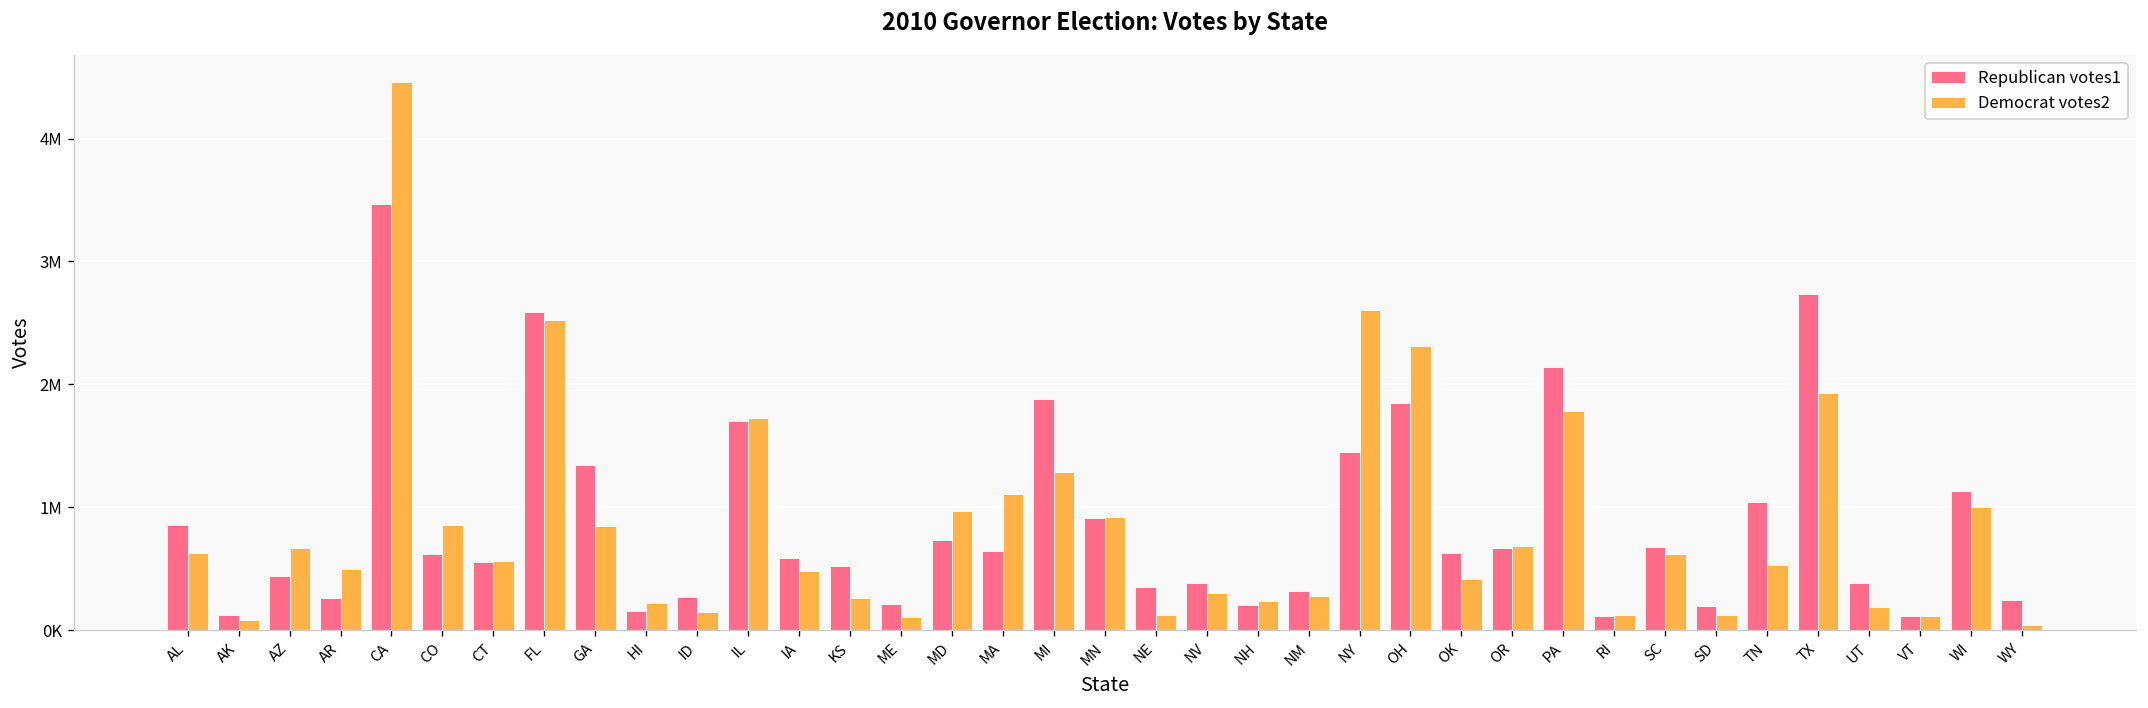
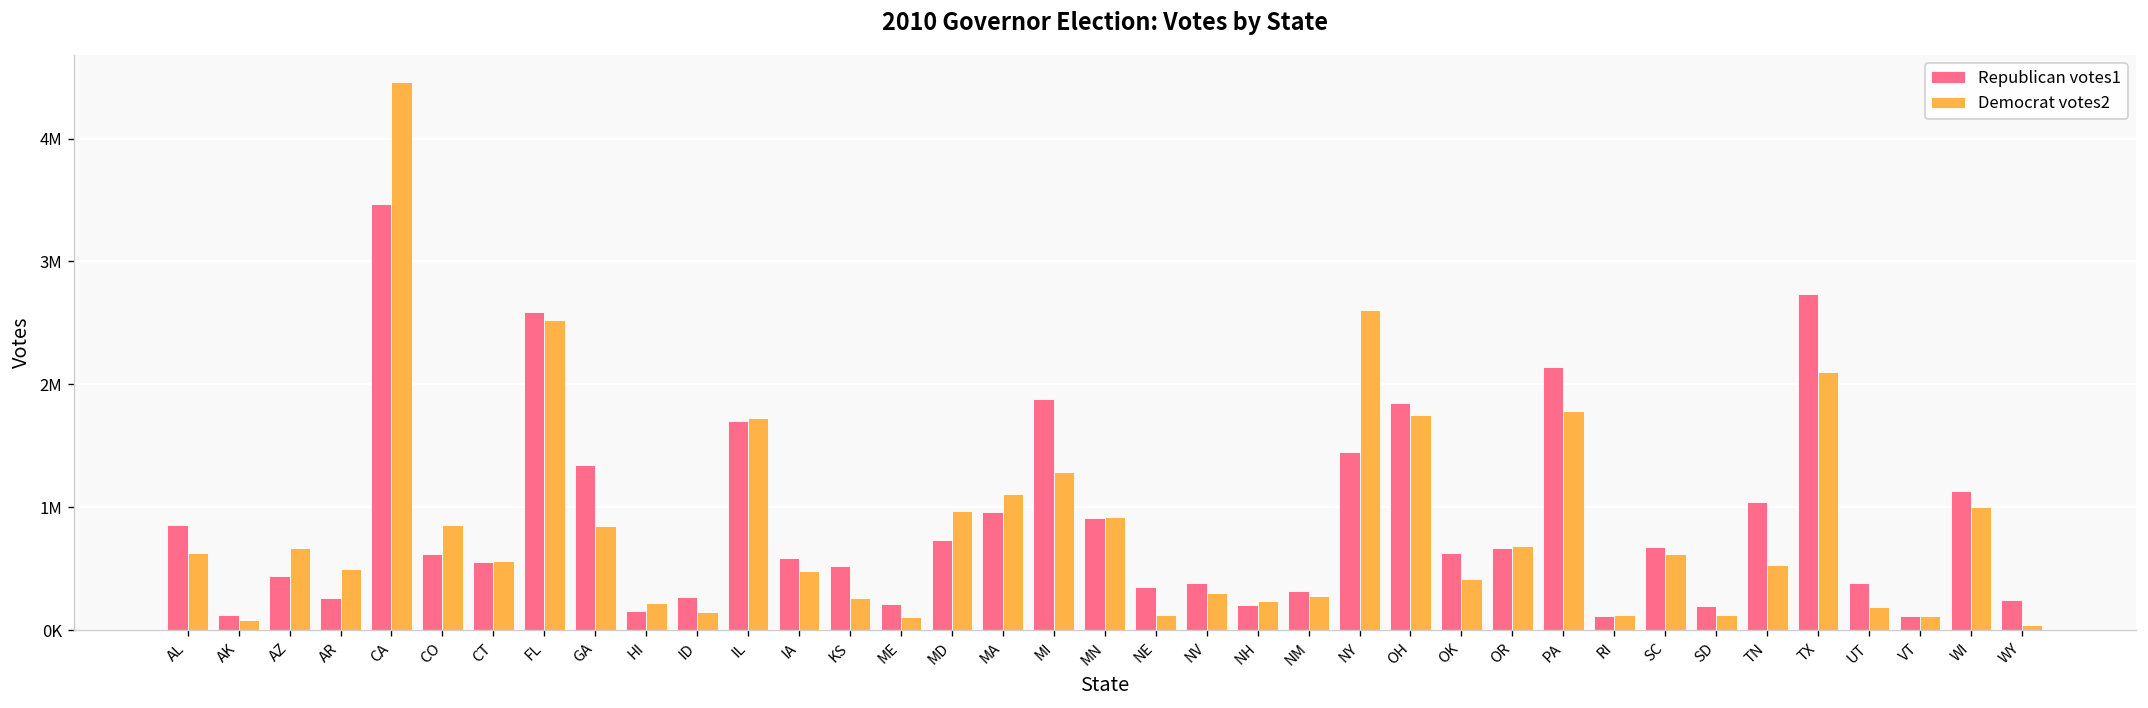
Republican votes1, MA: 650000 -> 960000
Democrat votes2, OH: 2310000 -> 1750000
Democrat votes2, TX: 1930000 -> 2100000
